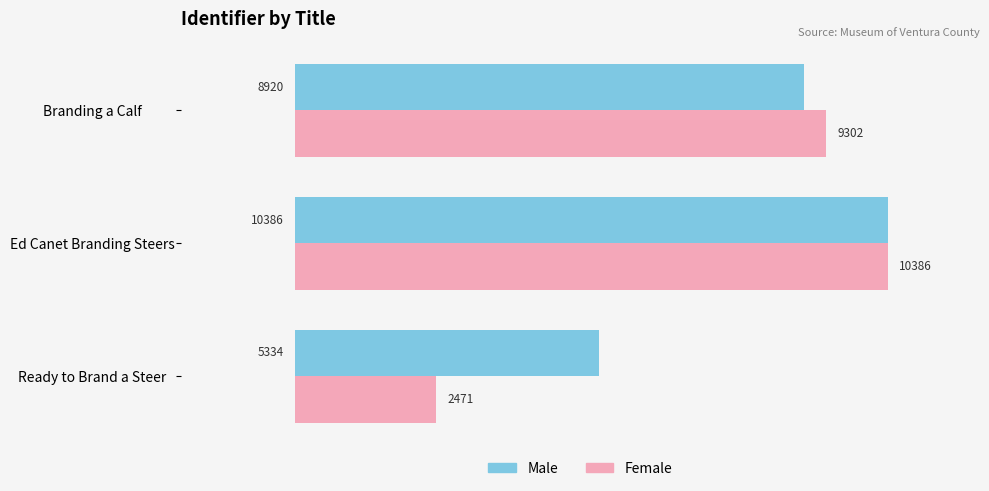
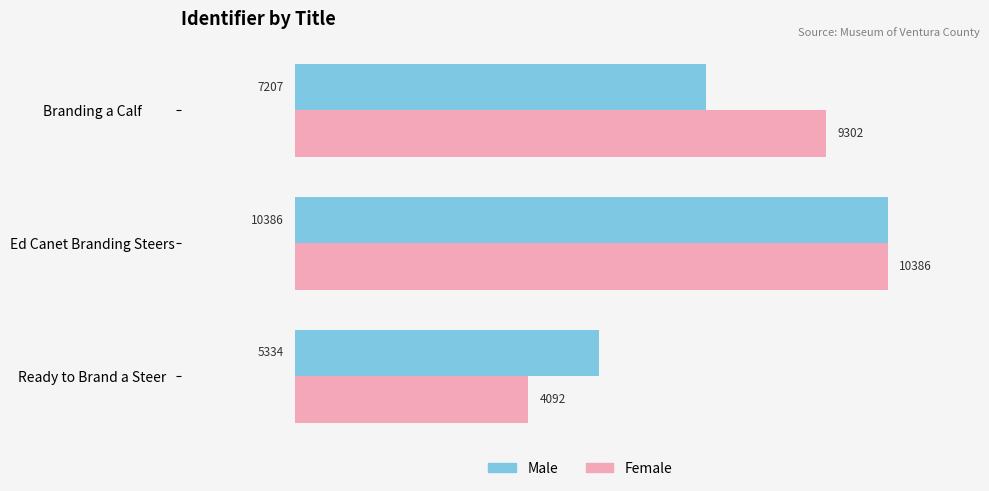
Male, Branding a Calf: 8920 -> 7207
Female, Ready to Brand a Steer: 2471 -> 4092
